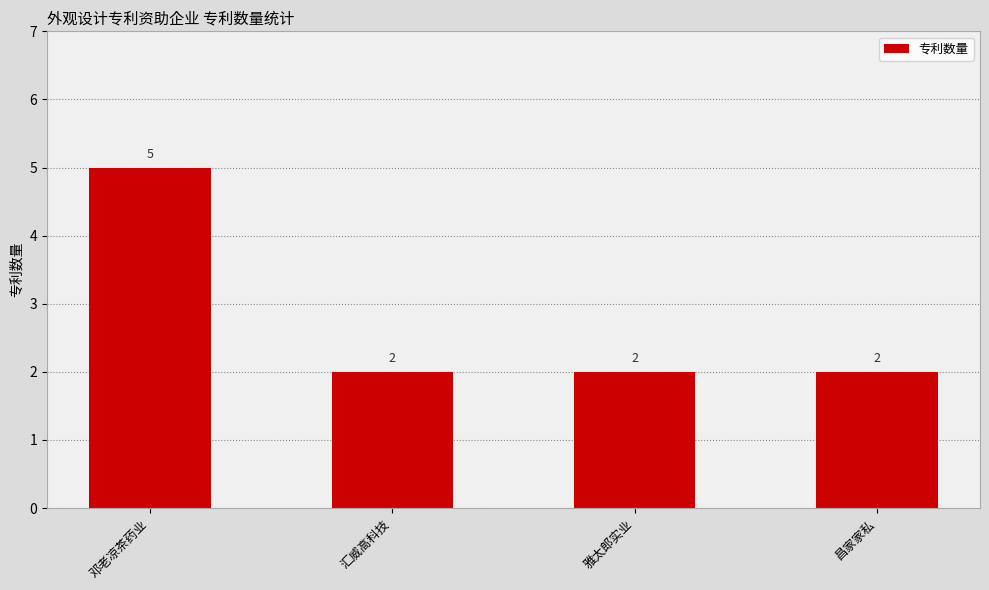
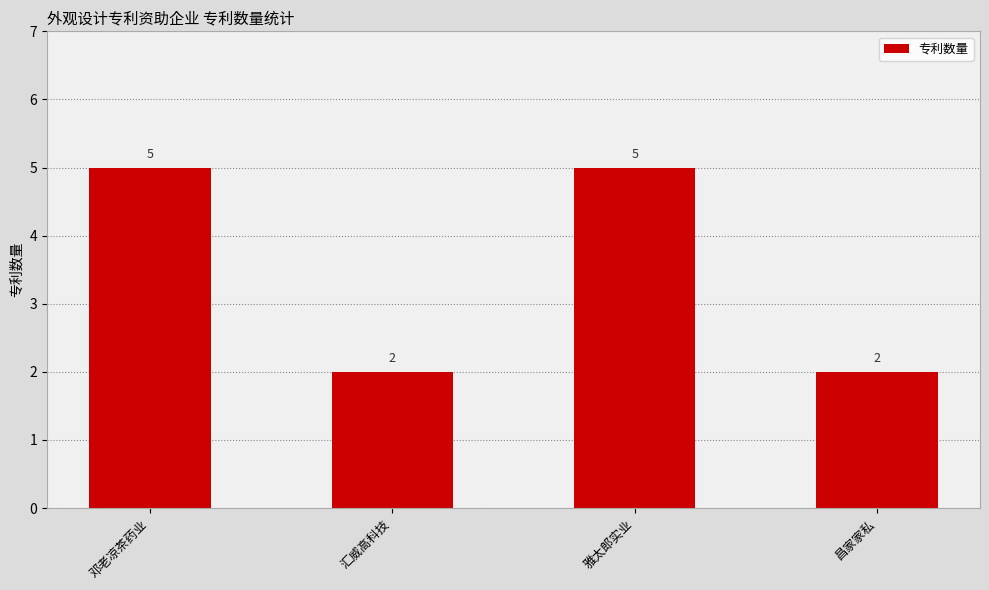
雅太郎实业: 2 -> 5
